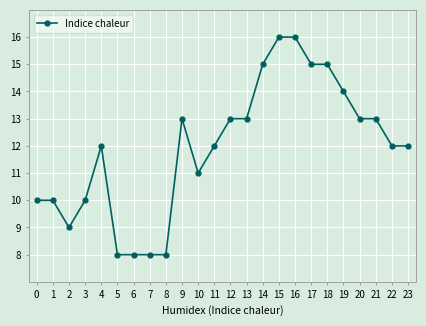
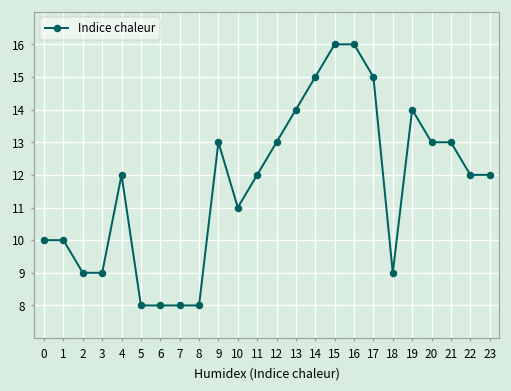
3: 10 -> 9
13: 13 -> 14
18: 15 -> 9
